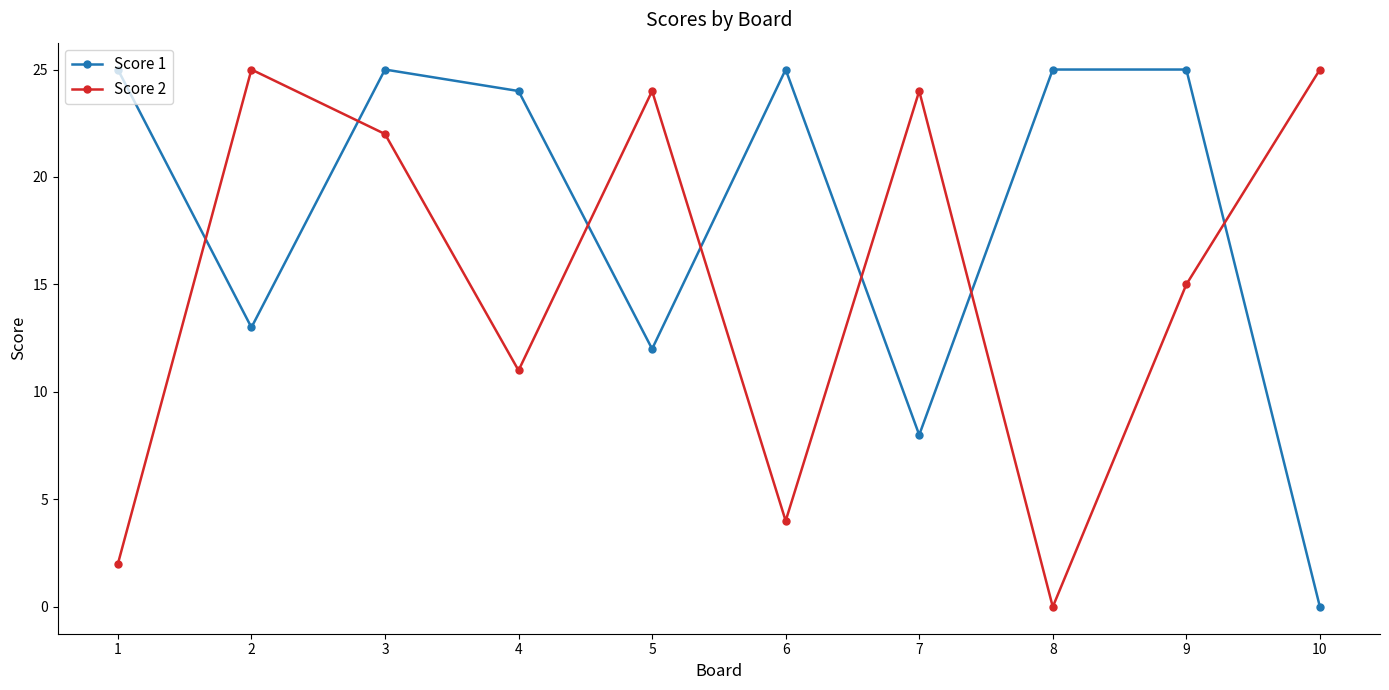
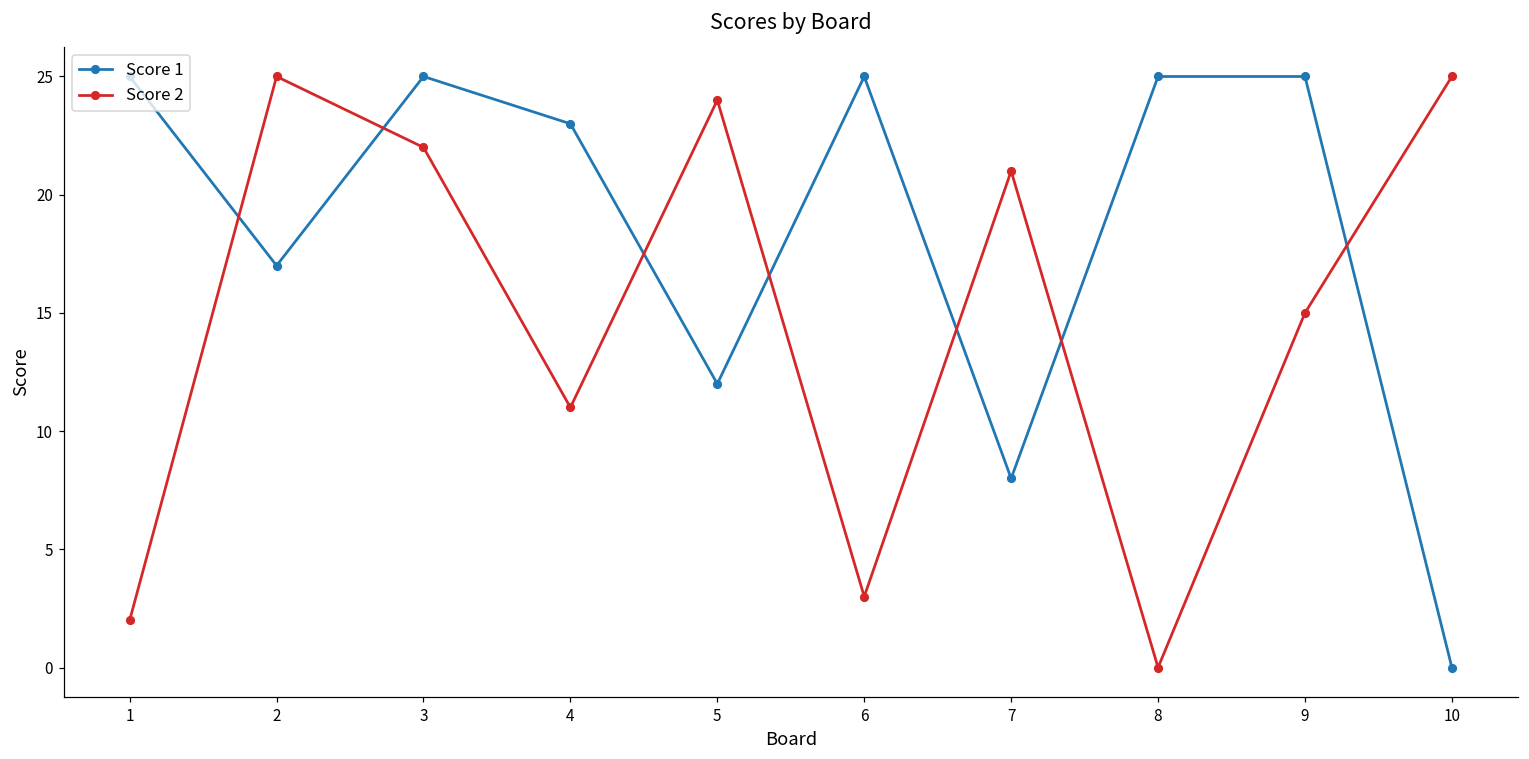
Score 1, 2: 13 -> 17
Score 1, 4: 24 -> 23
Score 2, 6: 4 -> 3
Score 2, 7: 24 -> 21
